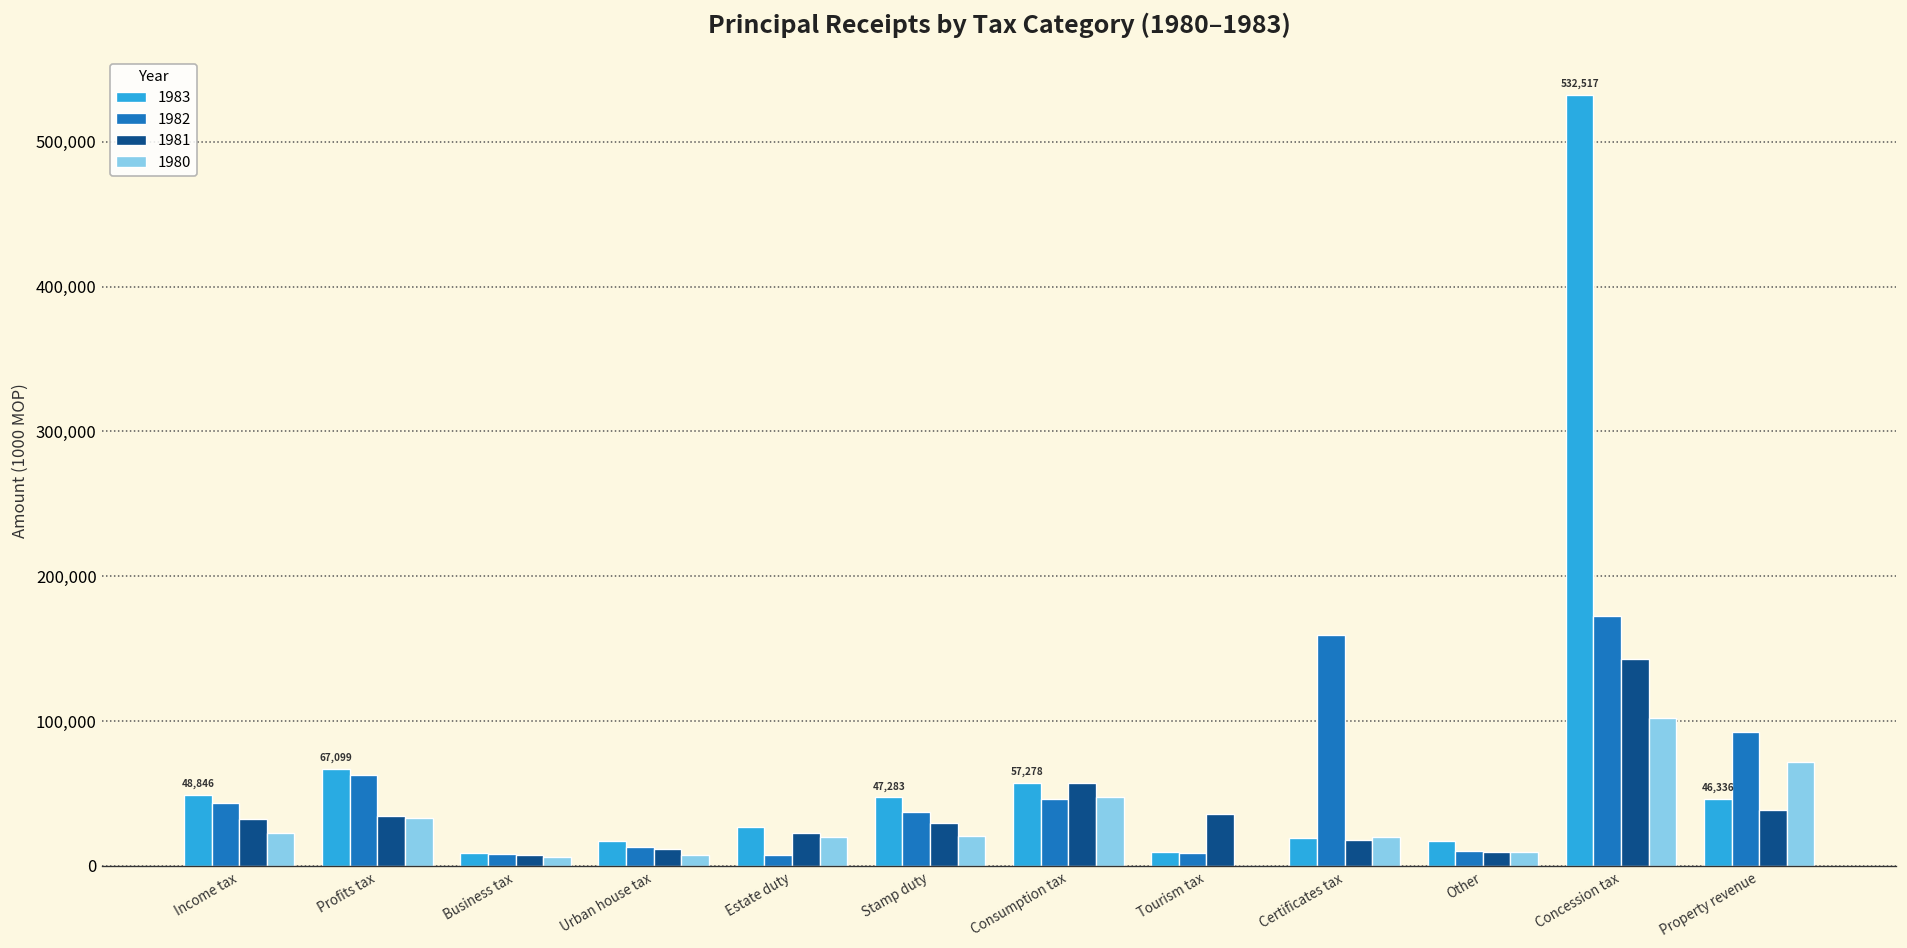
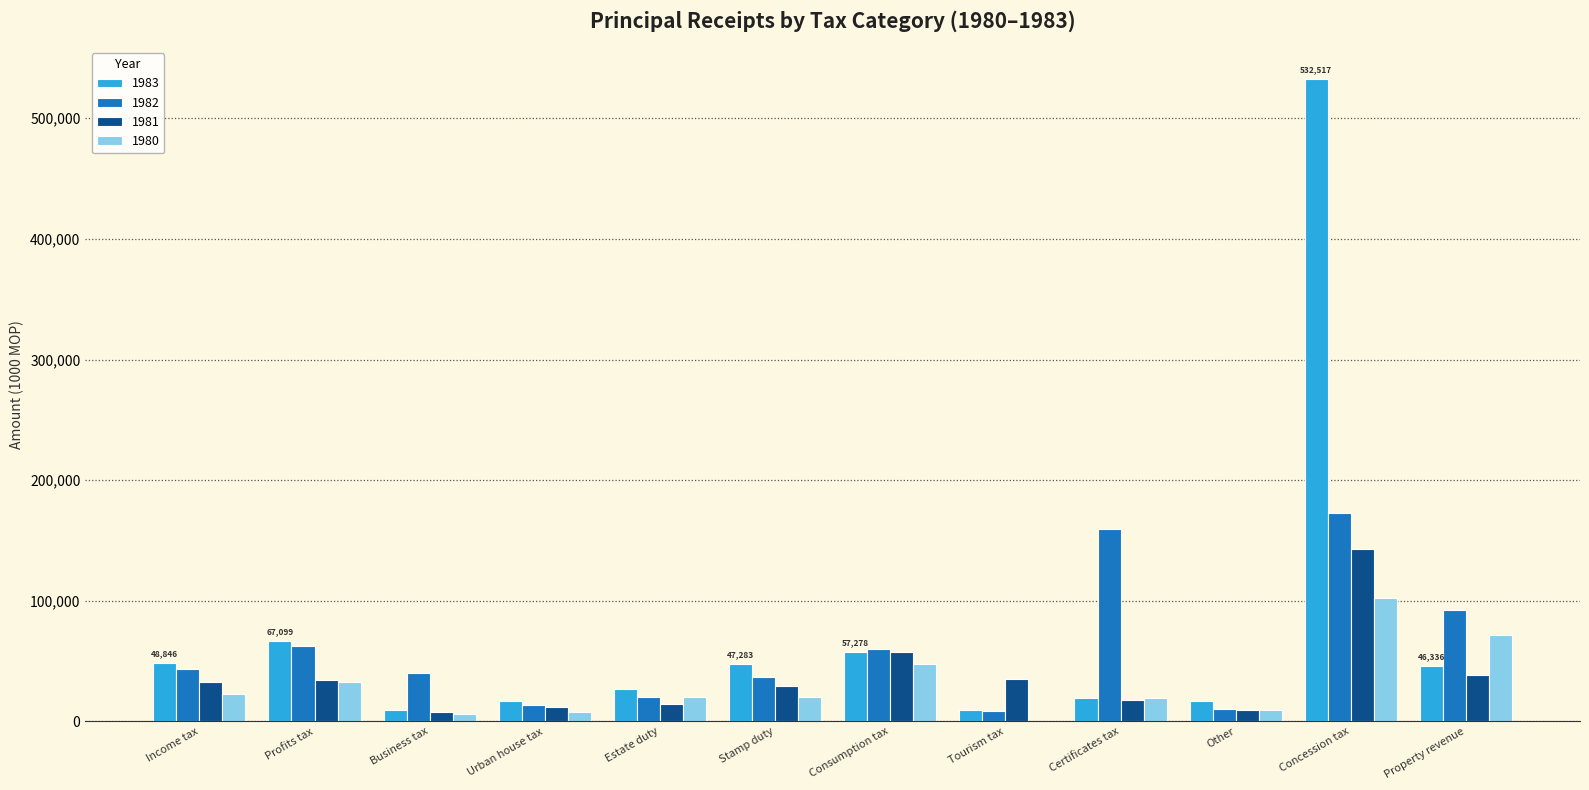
1982, Business tax: 8,000 -> 40,000
1982, Estate duty: 7,000 -> 21,000
1981, Estate duty: 23,000 -> 14,000
1982, Consumption tax: 46,000 -> 60,000
